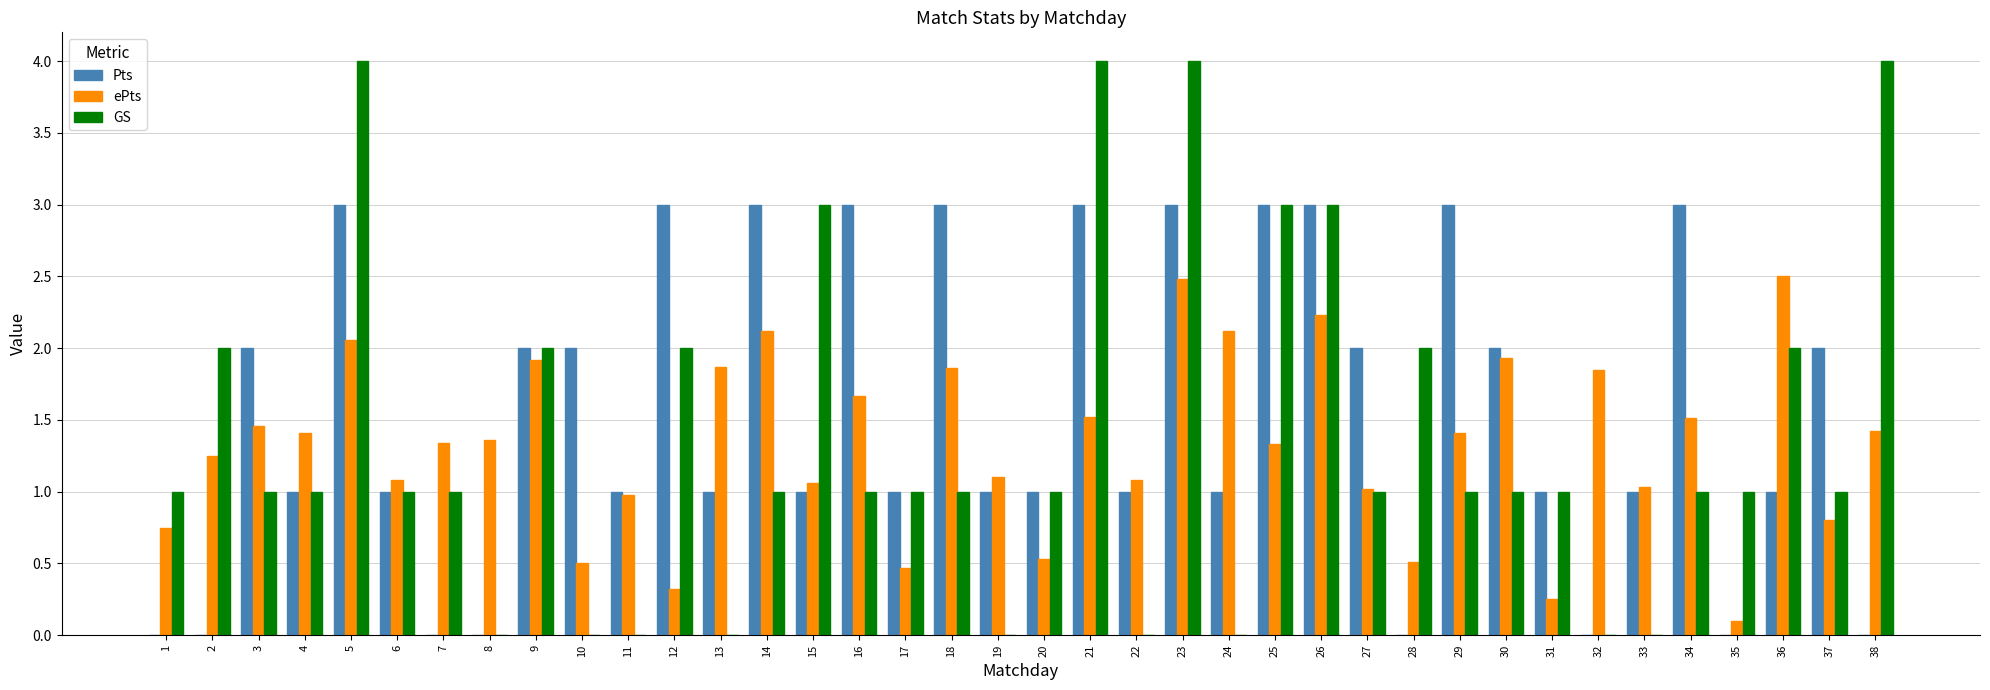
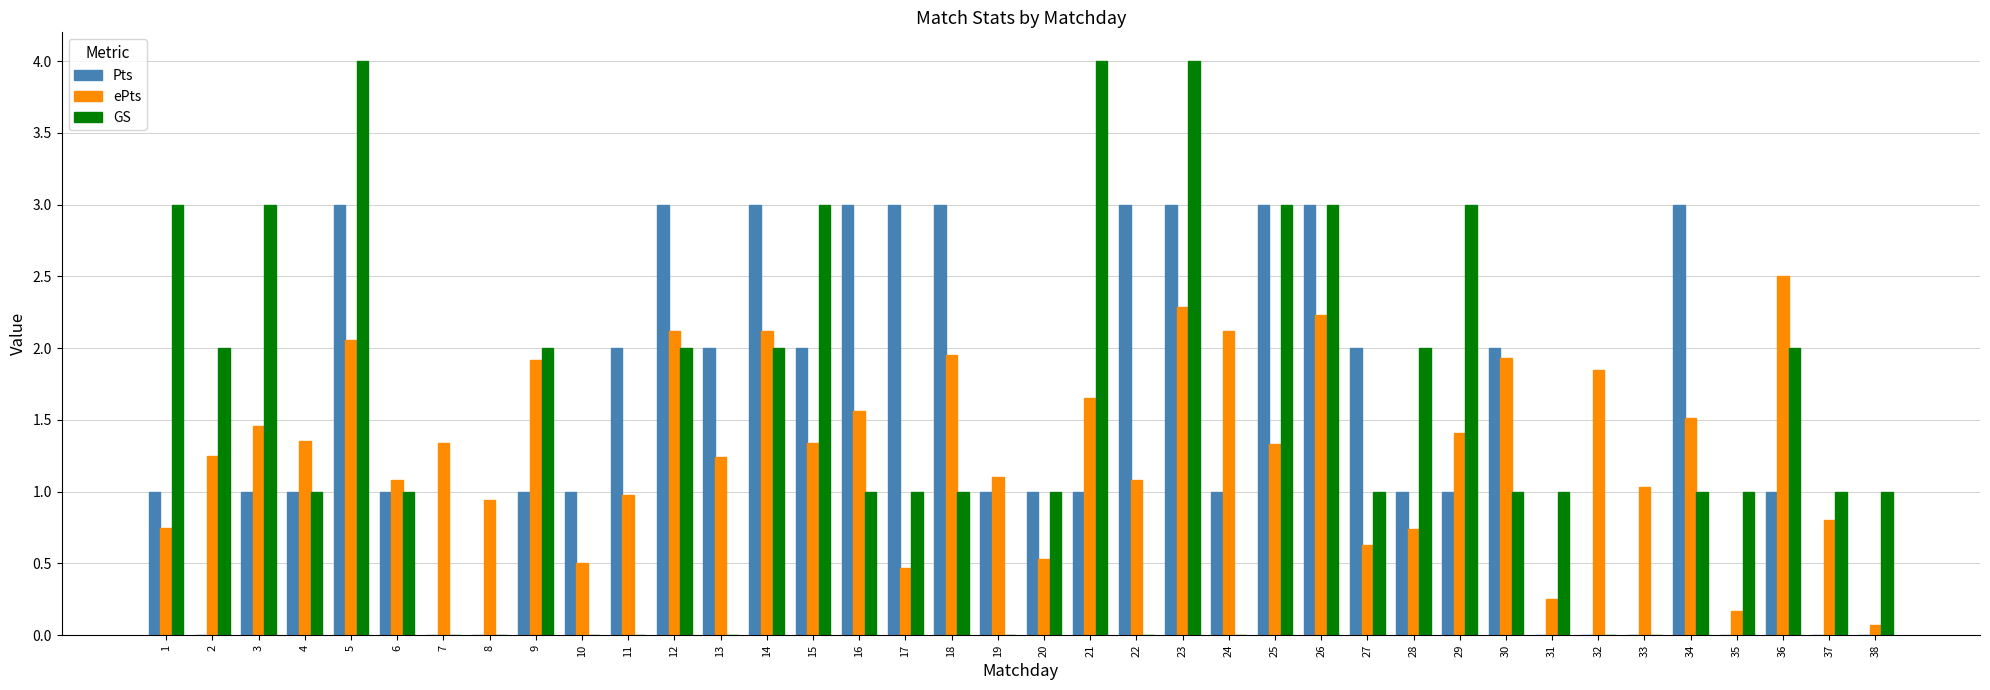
Pts, 1: 0 -> 1
GS, 1: 1 -> 3
Pts, 3: 2 -> 1
GS, 3: 1 -> 3
ePts, 4: 1.41 -> 1.35
GS, 7: 1 -> 0
ePts, 8: 1.36 -> 0.94
Pts, 9: 2 -> 1
Pts, 10: 2 -> 1
Pts, 11: 1 -> 2
ePts, 12: 0.32 -> 2.12
Pts, 13: 1 -> 2
ePts, 13: 1.87 -> 1.24
GS, 14: 1 -> 2
Pts, 15: 1 -> 2
ePts, 15: 1.06 -> 1.34
ePts, 16: 1.67 -> 1.56
Pts, 17: 1 -> 3
ePts, 18: 1.86 -> 1.95
Pts, 21: 3 -> 1
ePts, 21: 1.52 -> 1.65
Pts, 22: 1 -> 3
ePts, 23: 2.48 -> 2.29
ePts, 27: 1.02 -> 0.63
Pts, 28: 0 -> 1
ePts, 28: 0.51 -> 0.74
Pts, 29: 3 -> 1
GS, 29: 1 -> 3
Pts, 31: 1 -> 0
Pts, 33: 1 -> 0
ePts, 35: 0.10 -> 0.17
Pts, 37: 2 -> 0
ePts, 38: 1.42 -> 0.07
GS, 38: 4 -> 1
